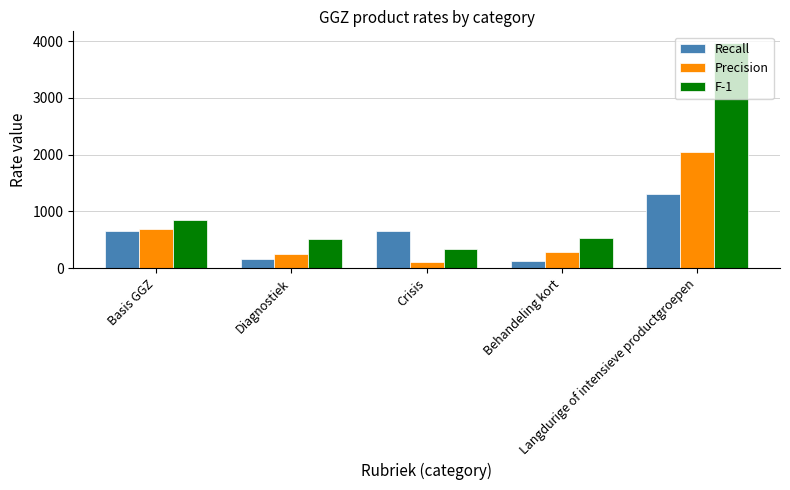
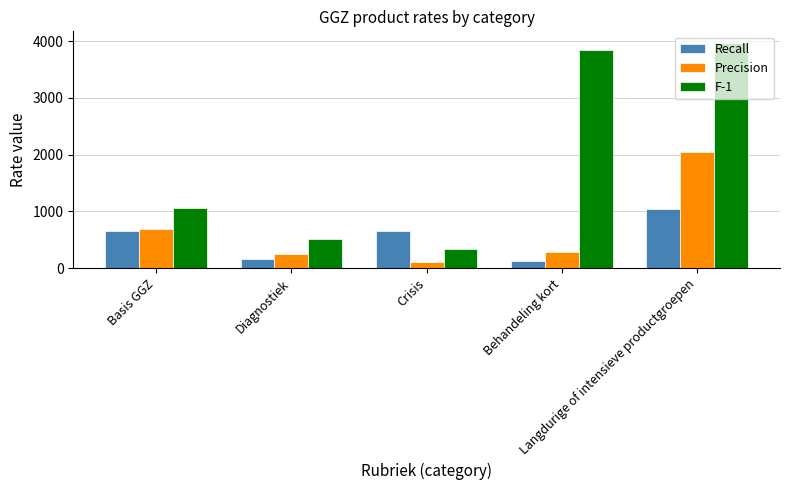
F-1, Basis GGZ: 900 -> 1100
F-1, Behandeling kort: 500 -> 3800
Recall, Langdurige of intensieve productgroepen: 1300 -> 1000
